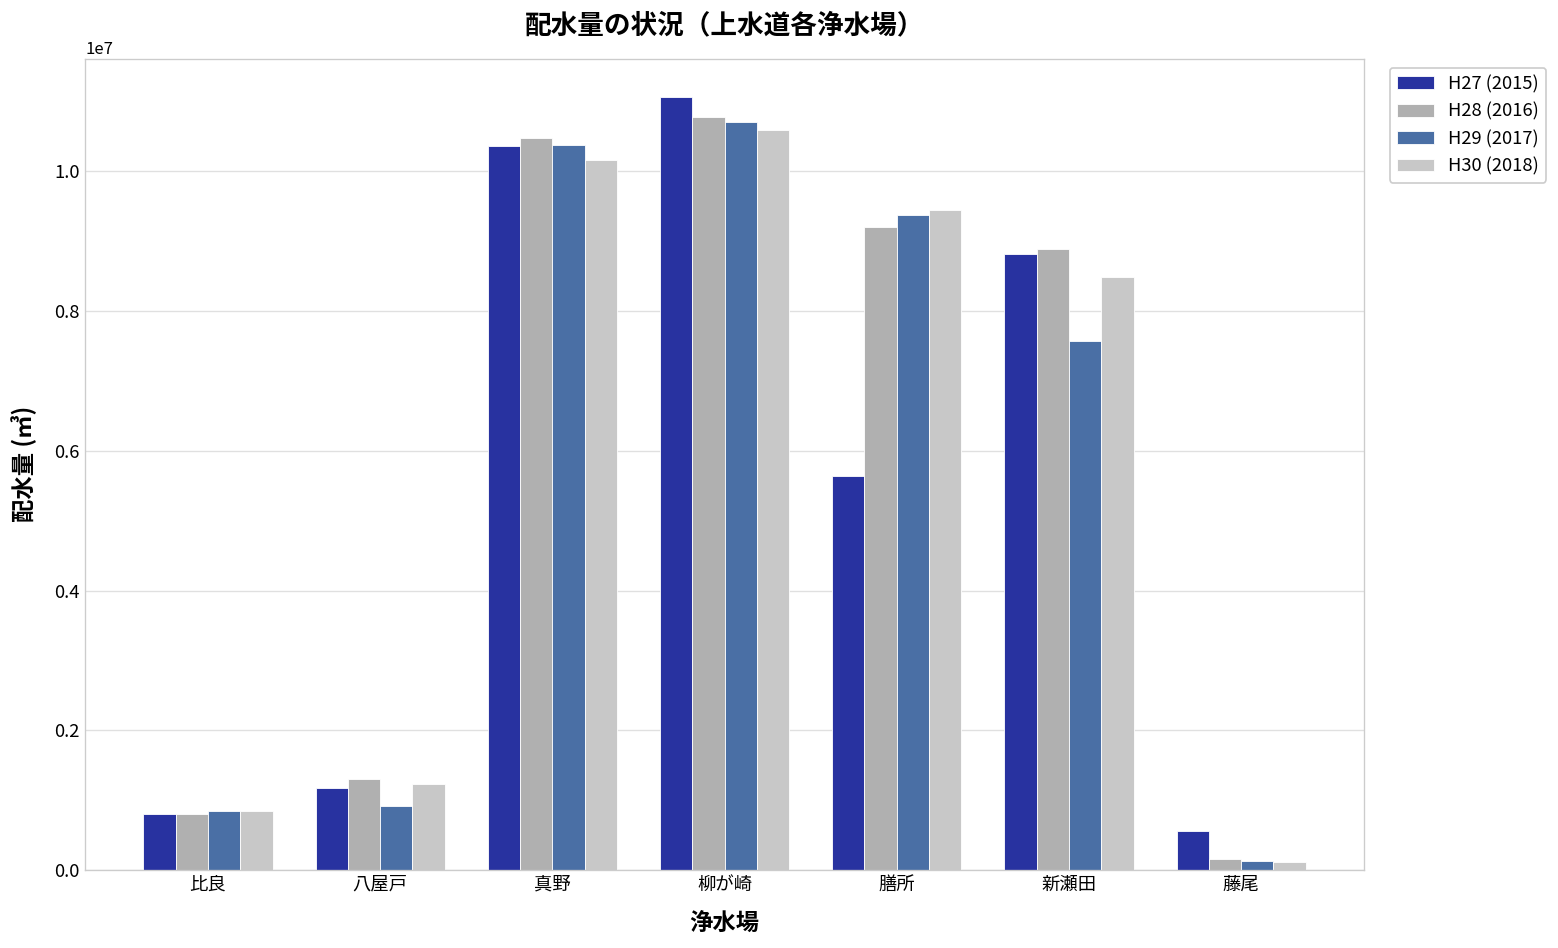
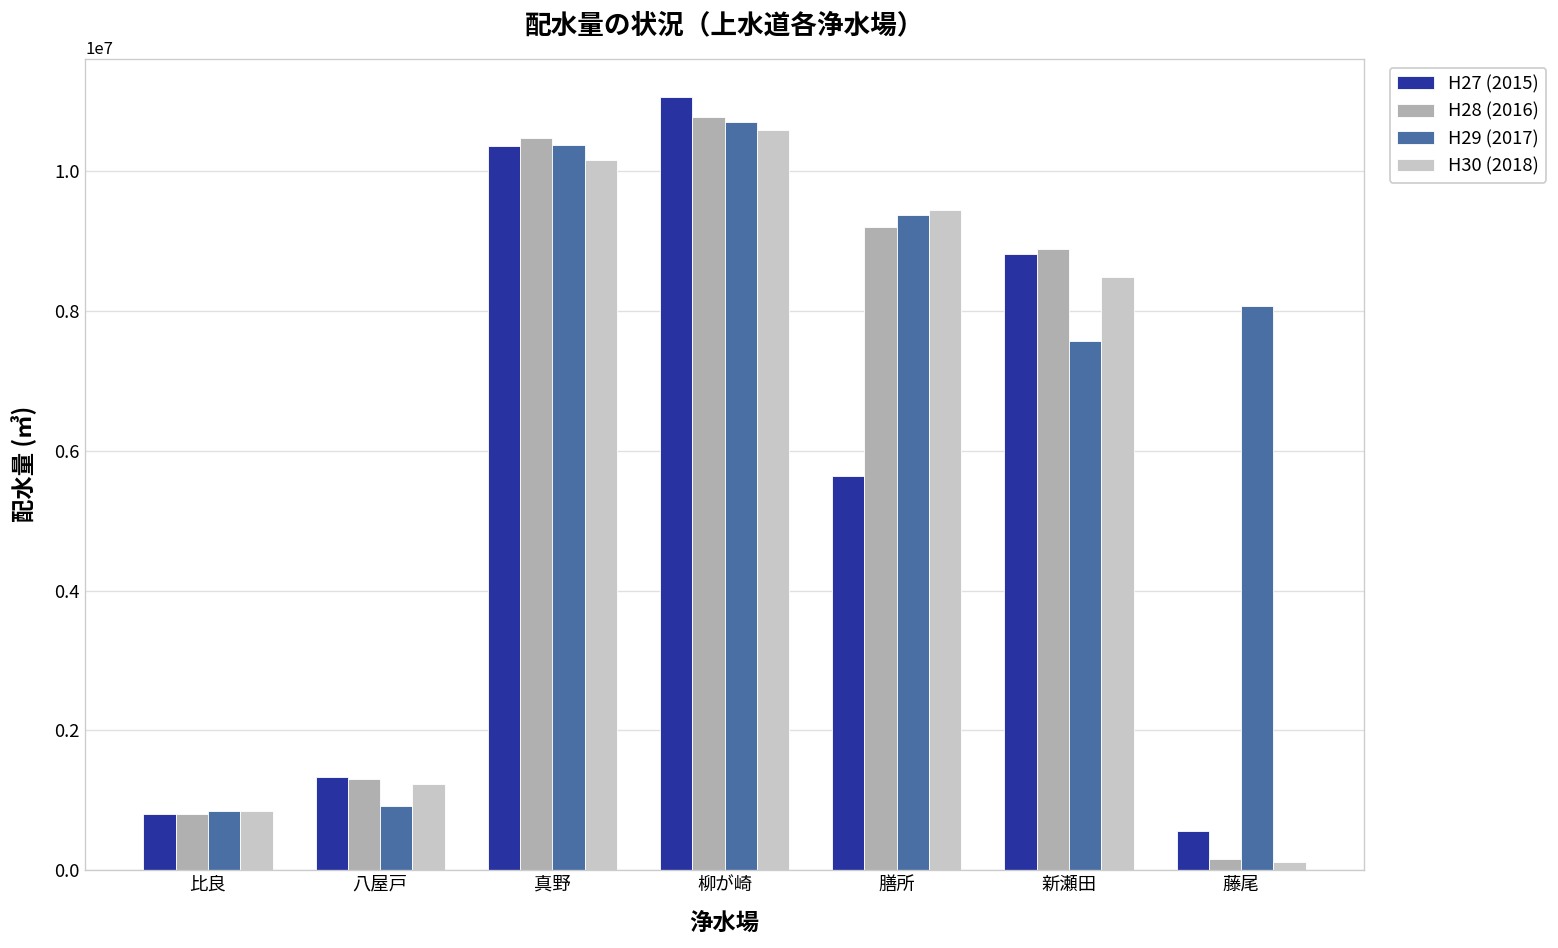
H27 (2015), 八屋戸: 1200000 -> 1300000
H29 (2017), 藤尾: 100000 -> 8100000
